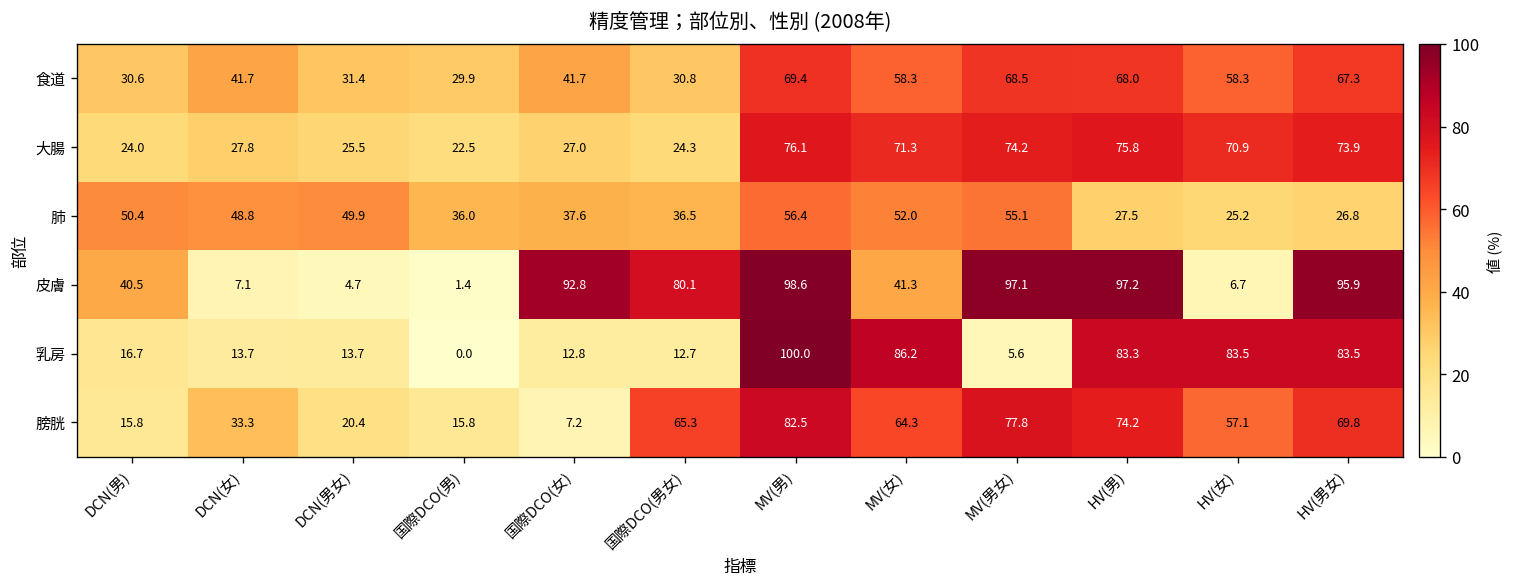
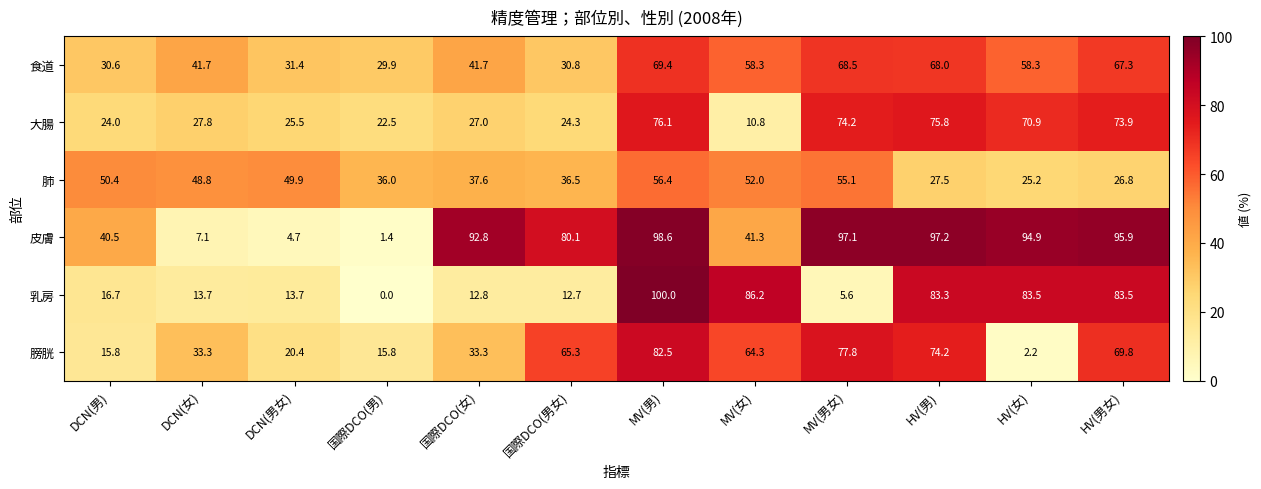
大腸, MV(女): 71.3 -> 10.8
皮膚, HV(女): 6.7 -> 94.9
膀胱, 国際DCO(女): 7.2 -> 33.3
膀胱, HV(女): 57.1 -> 2.2
